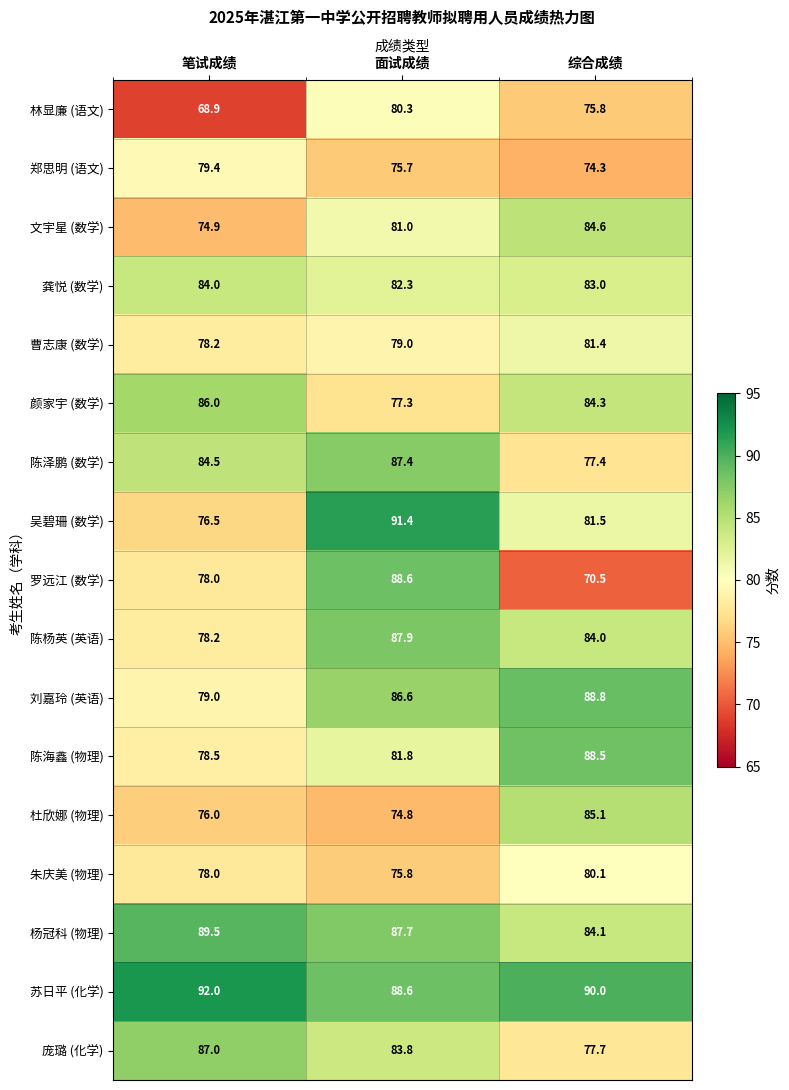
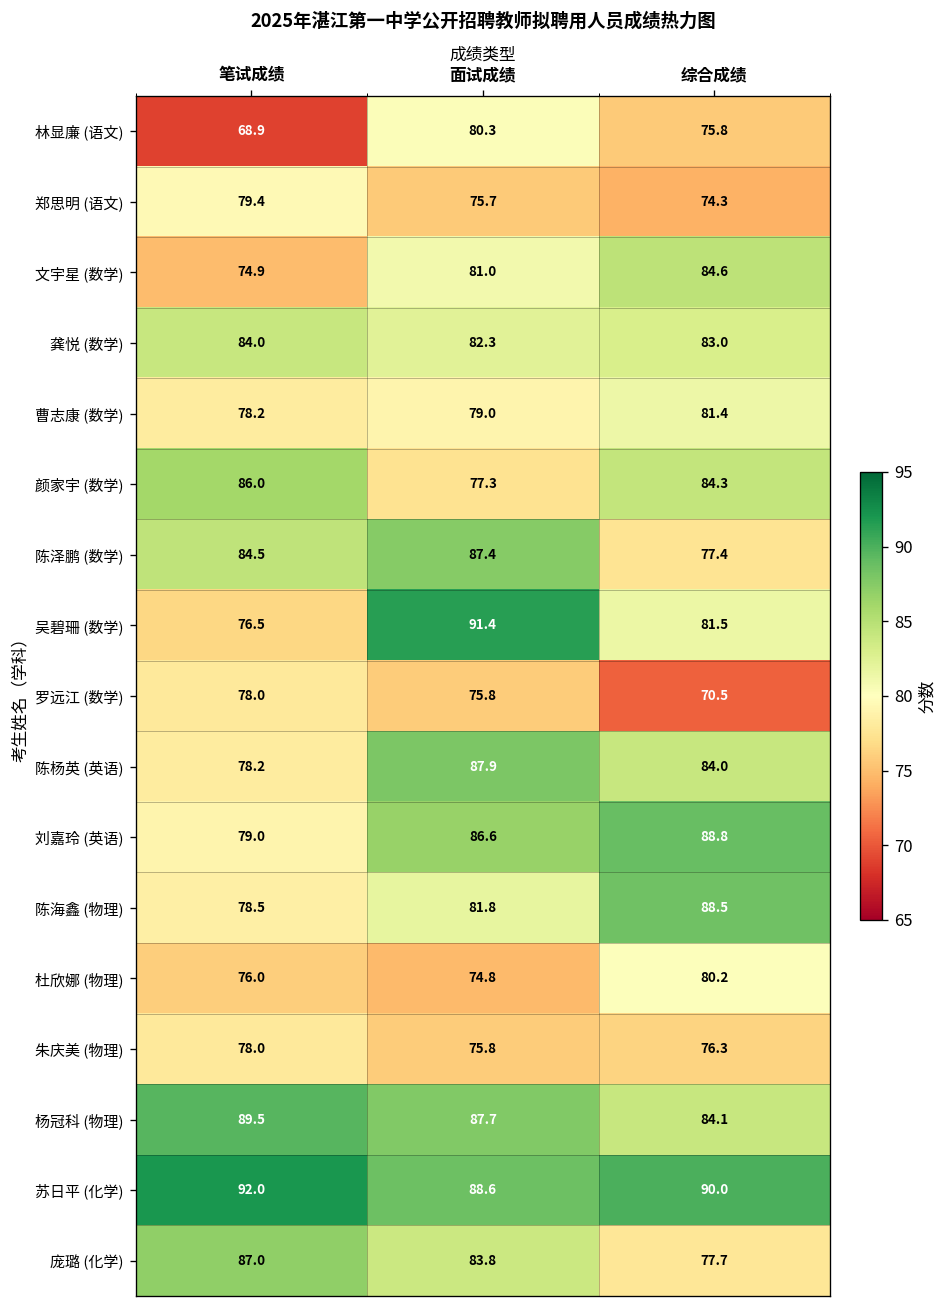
罗远江 (数学), 面试成绩: 88.6 -> 75.8
杜欣娜 (物理), 综合成绩: 85.1 -> 80.2
朱庆美 (物理), 综合成绩: 80.1 -> 76.3
